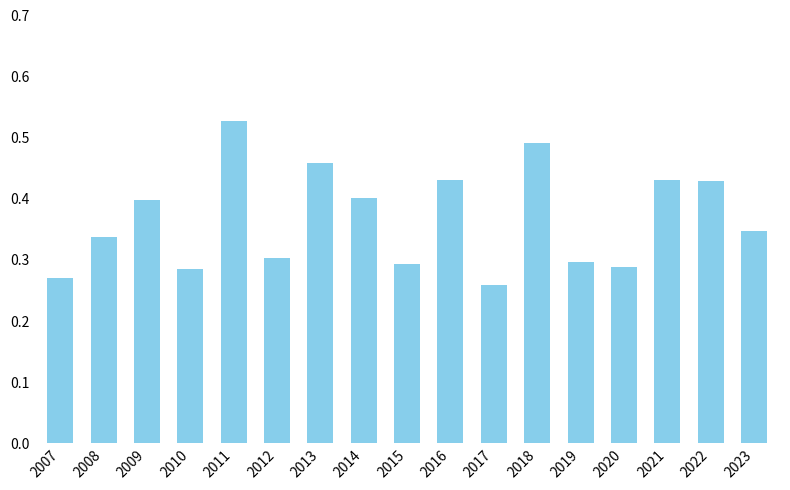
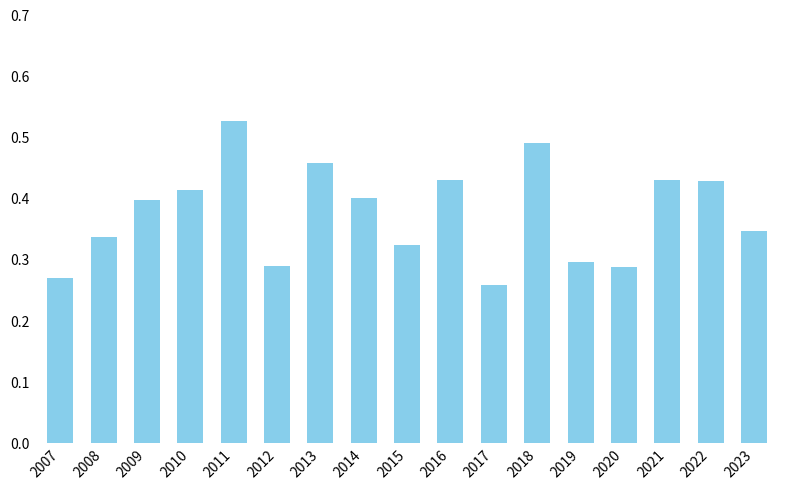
2010: 0.29 -> 0.41
2012: 0.30 -> 0.29
2015: 0.29 -> 0.32
